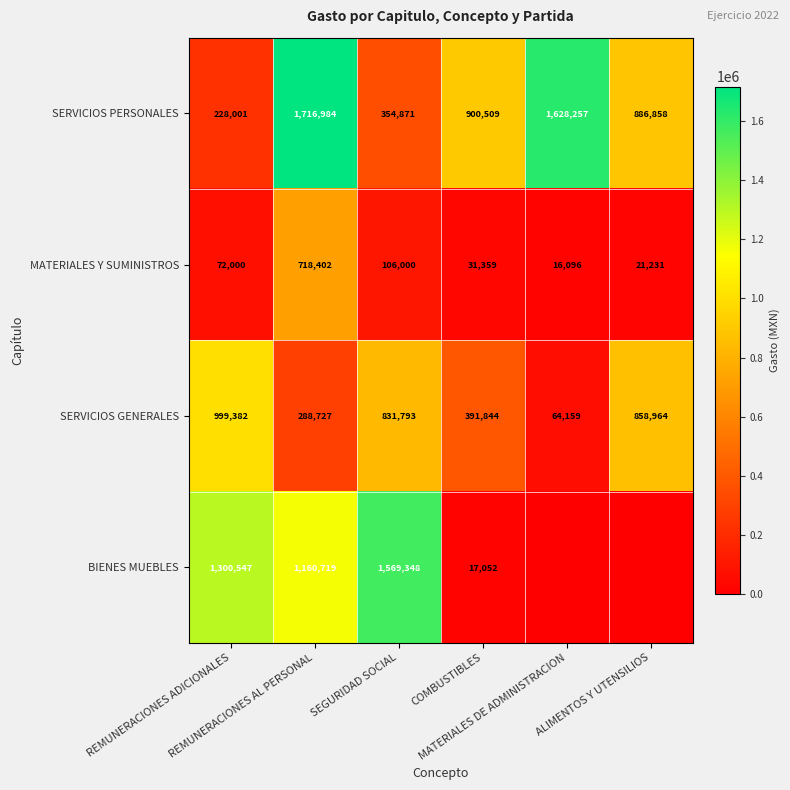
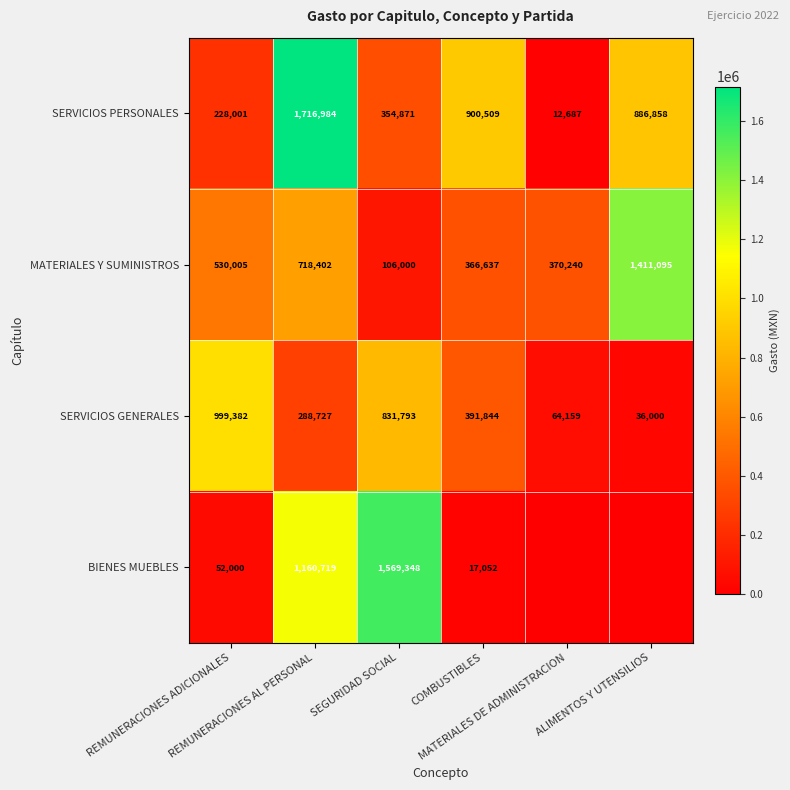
SERVICIOS PERSONALES, MATERIALES DE ADMINISTRACION: 1,628,257 -> 12,687
MATERIALES Y SUMINISTROS, REMUNERACIONES ADICIONALES: 72,000 -> 530,005
MATERIALES Y SUMINISTROS, COMBUSTIBLES: 31,359 -> 366,637
MATERIALES Y SUMINISTROS, MATERIALES DE ADMINISTRACION: 16,096 -> 370,240
MATERIALES Y SUMINISTROS, ALIMENTOS Y UTENSILIOS: 21,231 -> 1,411,095
SERVICIOS GENERALES, ALIMENTOS Y UTENSILIOS: 858,964 -> 36,000
BIENES MUEBLES, REMUNERACIONES ADICIONALES: 1,300,547 -> 52,000
